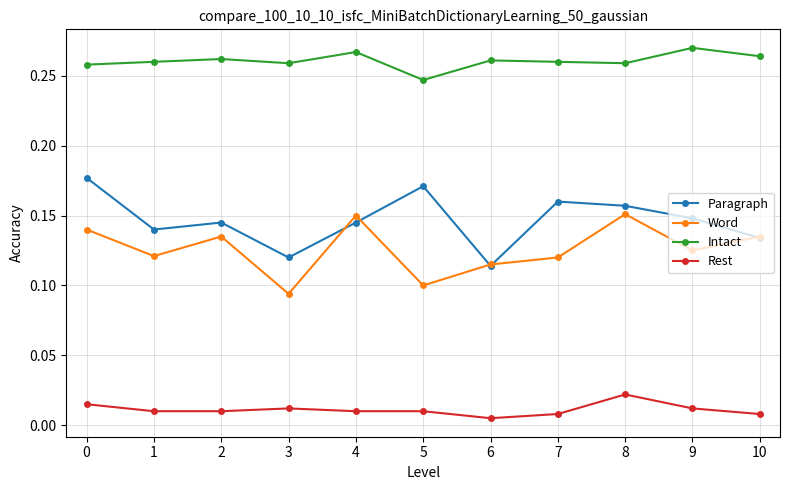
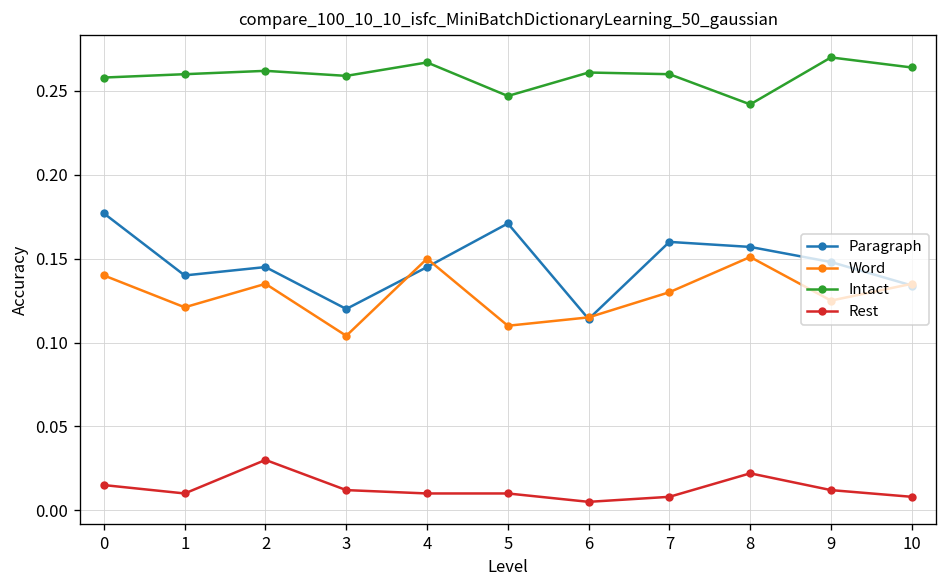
Rest, 2: 0.01 -> 0.03
Word, 3: 0.094 -> 0.104
Word, 5: 0.10 -> 0.11
Word, 7: 0.12 -> 0.13
Intact, 8: 0.259 -> 0.242
